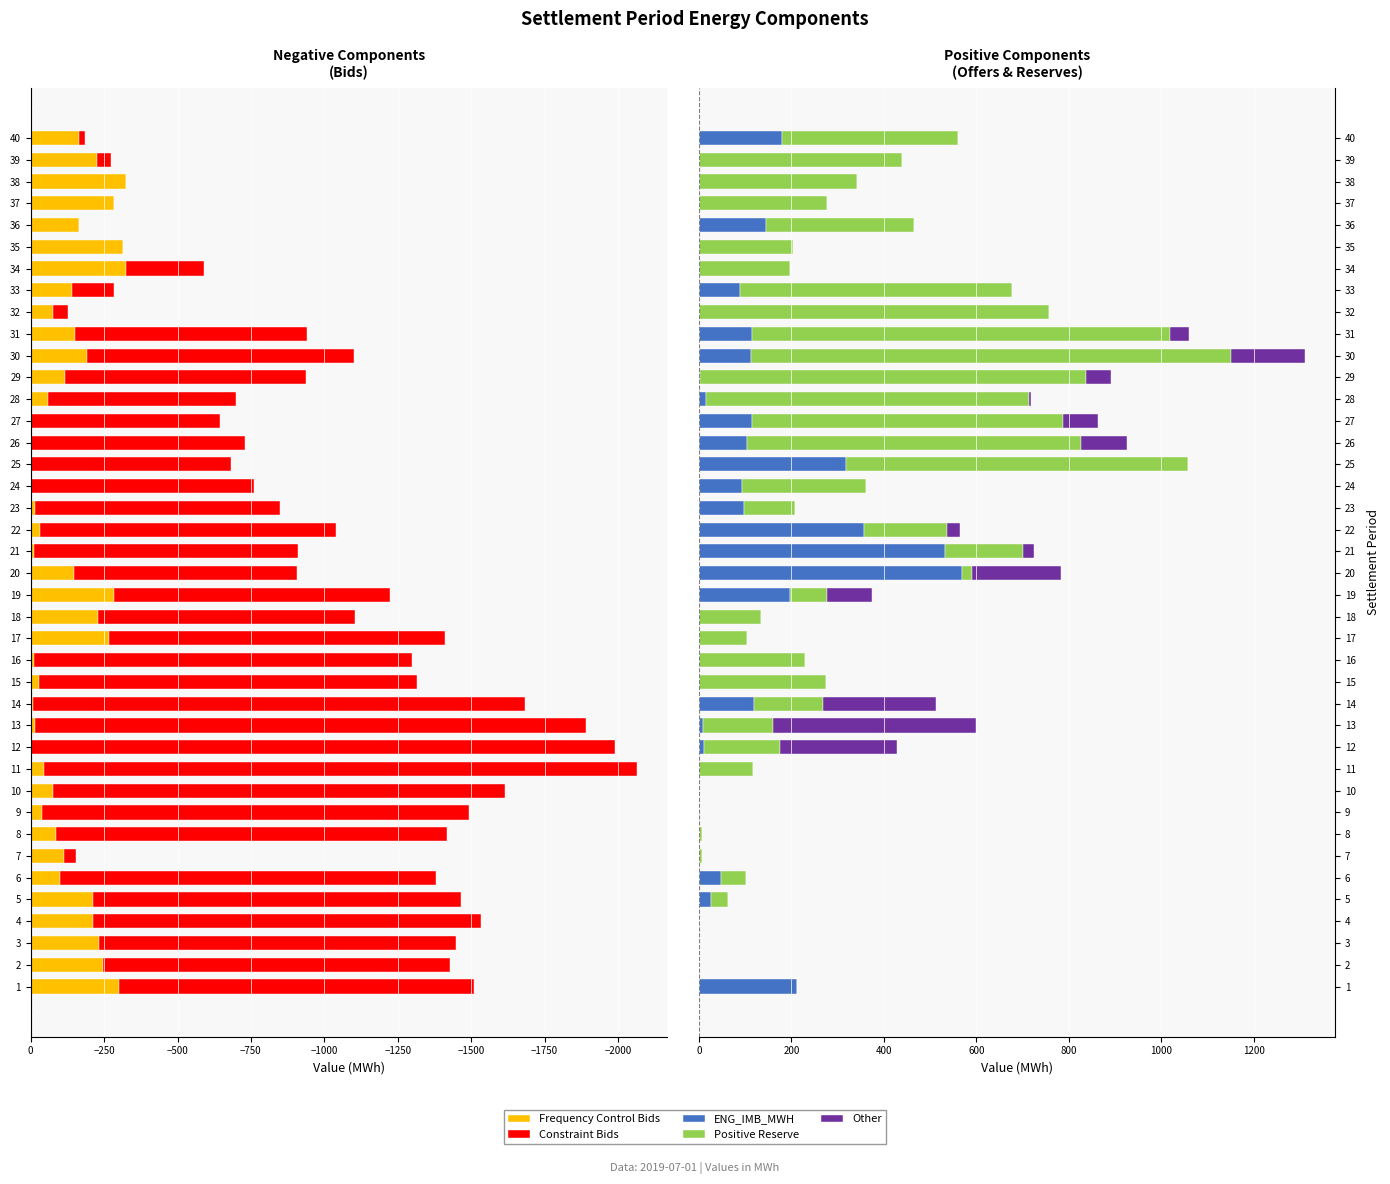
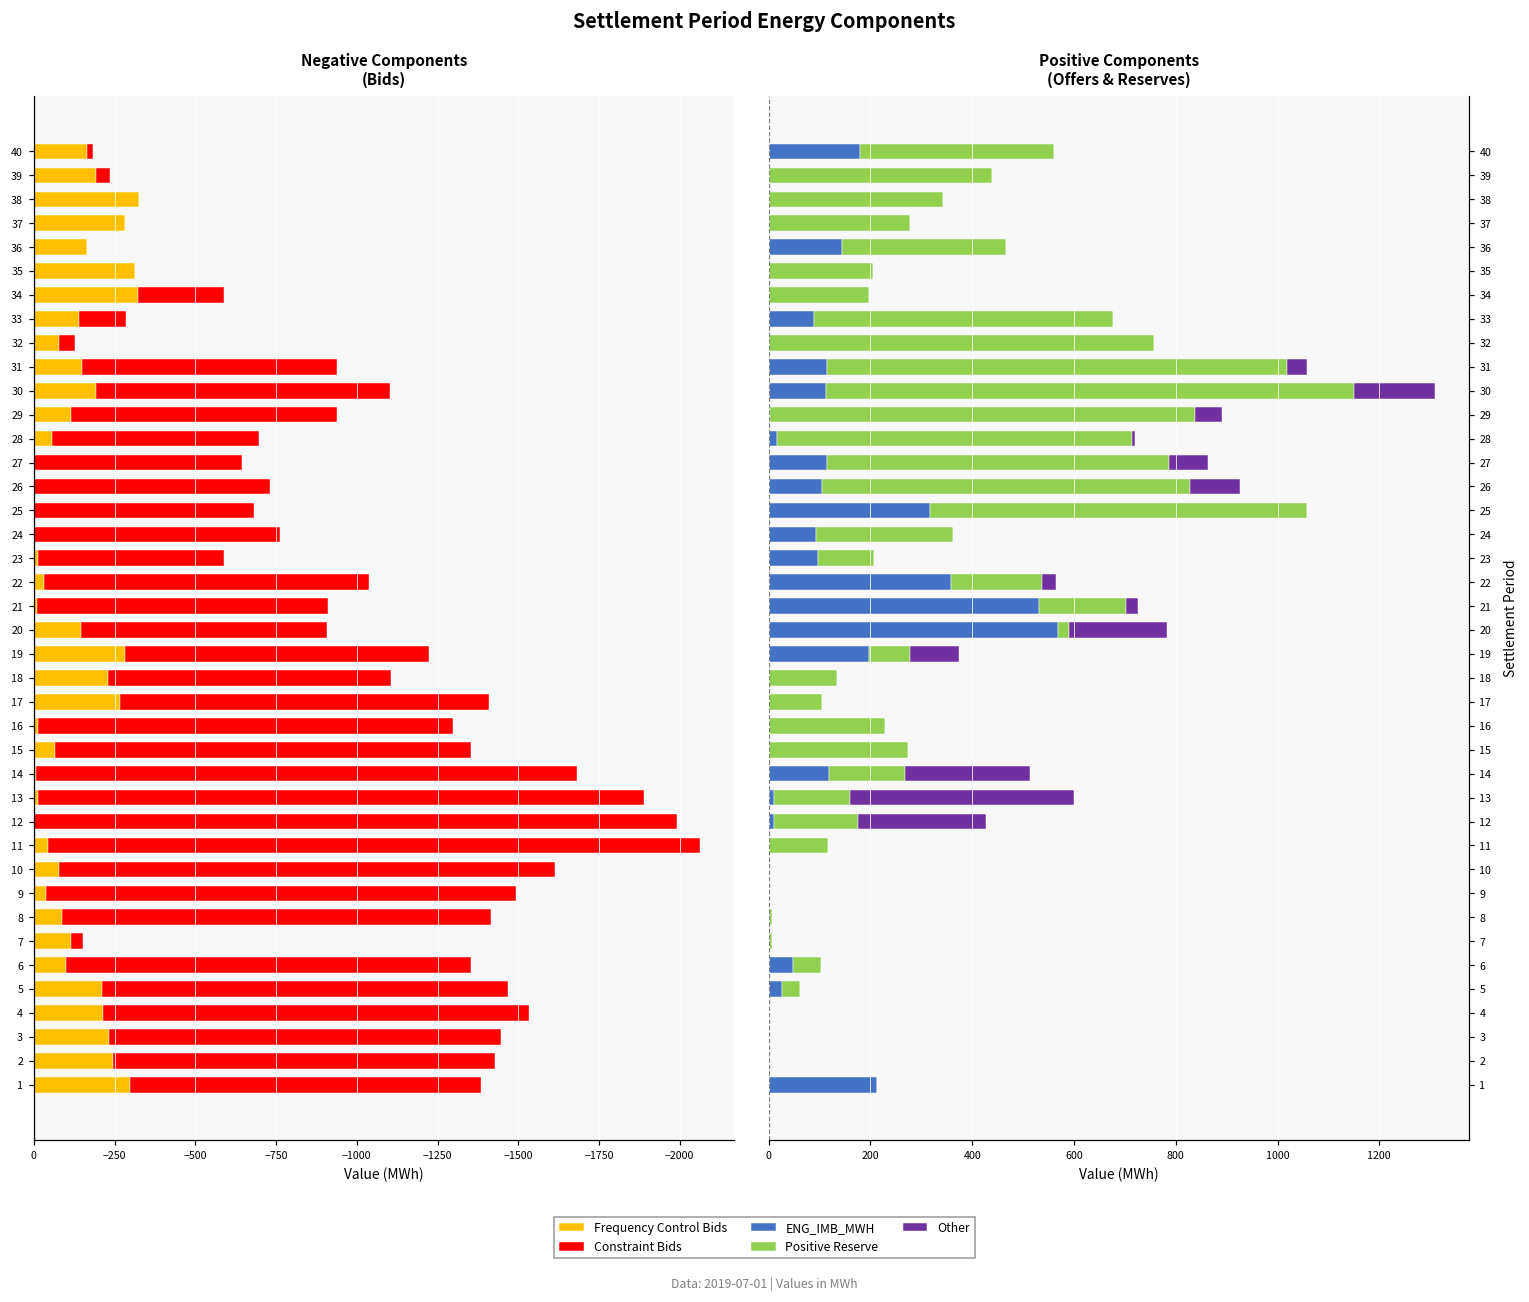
Negative Components (Bids), Frequency Control Bids, 39: -230 -> -190
Negative Components (Bids), Constraint Bids, 23: -840 -> -580
Negative Components (Bids), Frequency Control Bids, 15: -30 -> -60
Negative Components (Bids), Constraint Bids, 6: -1280 -> -1250
Negative Components (Bids), Constraint Bids, 1: -1210 -> -1090
